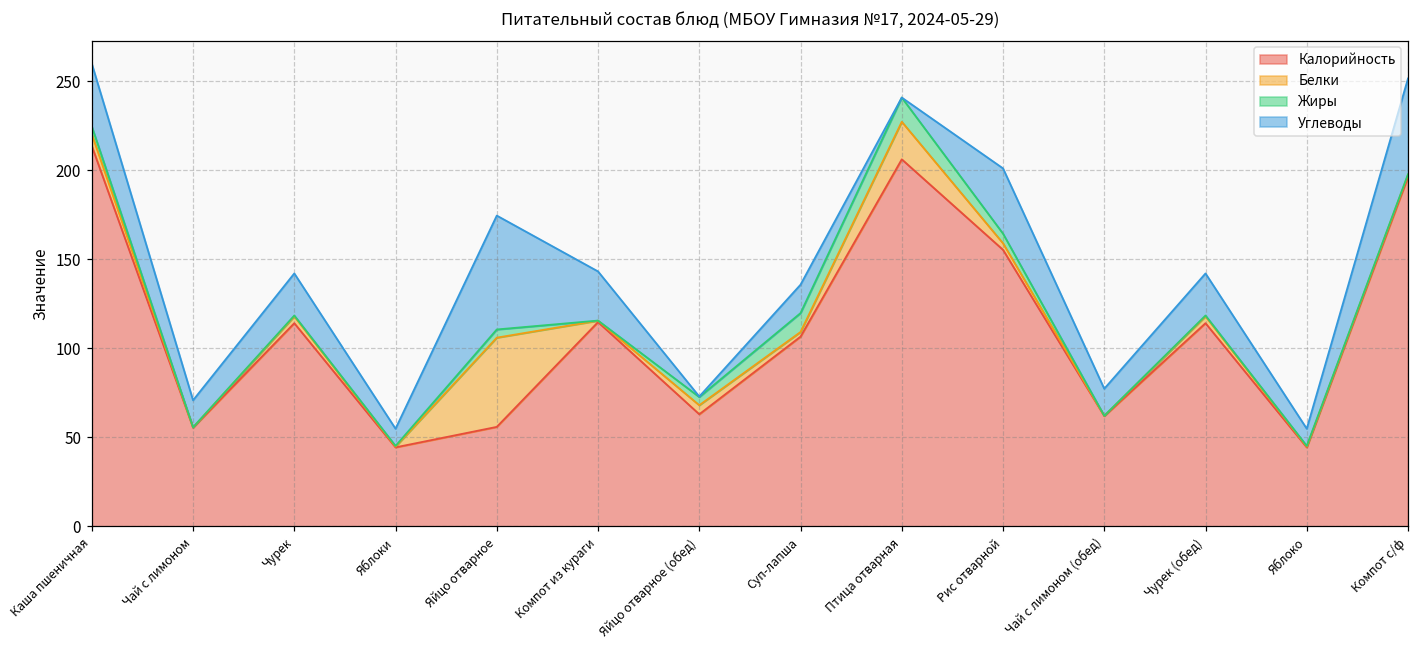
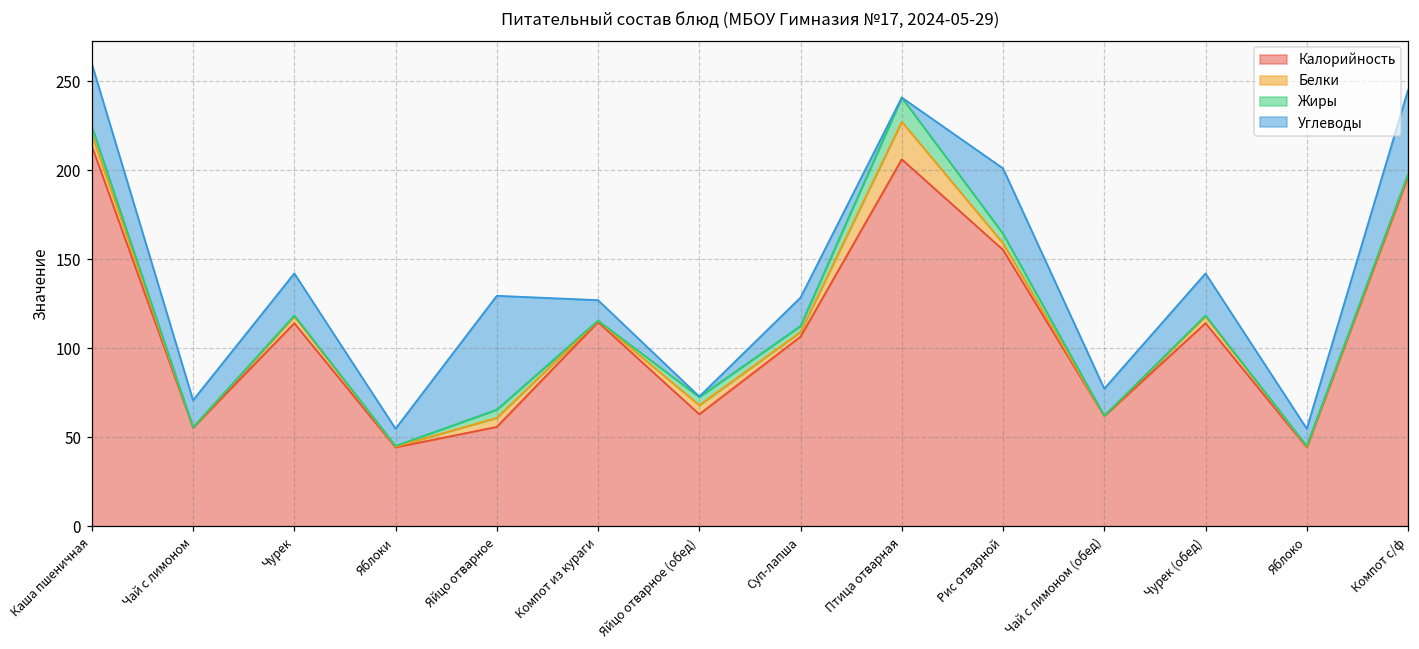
Белки, Яйцо отварное: 50 -> 5
Углеводы, Компот из кураги: 28 -> 11
Жиры, Суп-лапша: 11 -> 3
Углеводы, Компот с/ф: 54 -> 47
